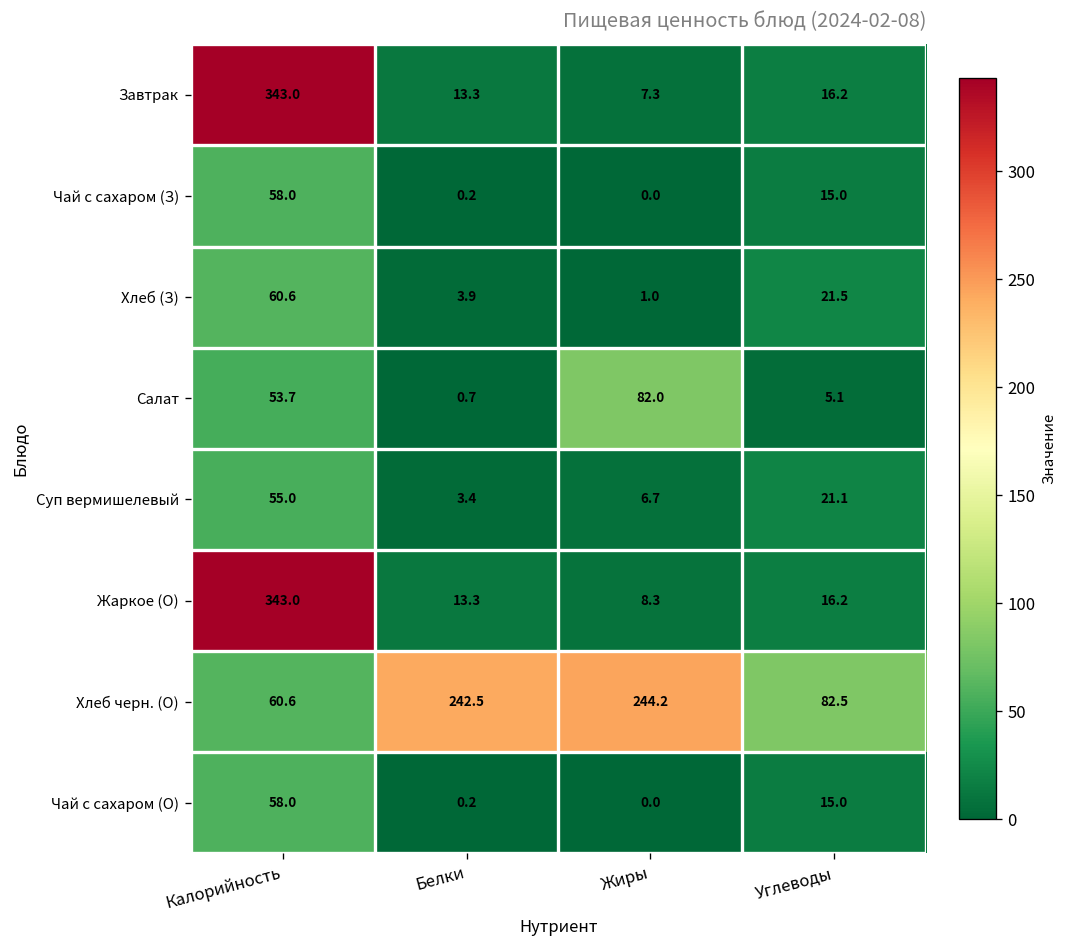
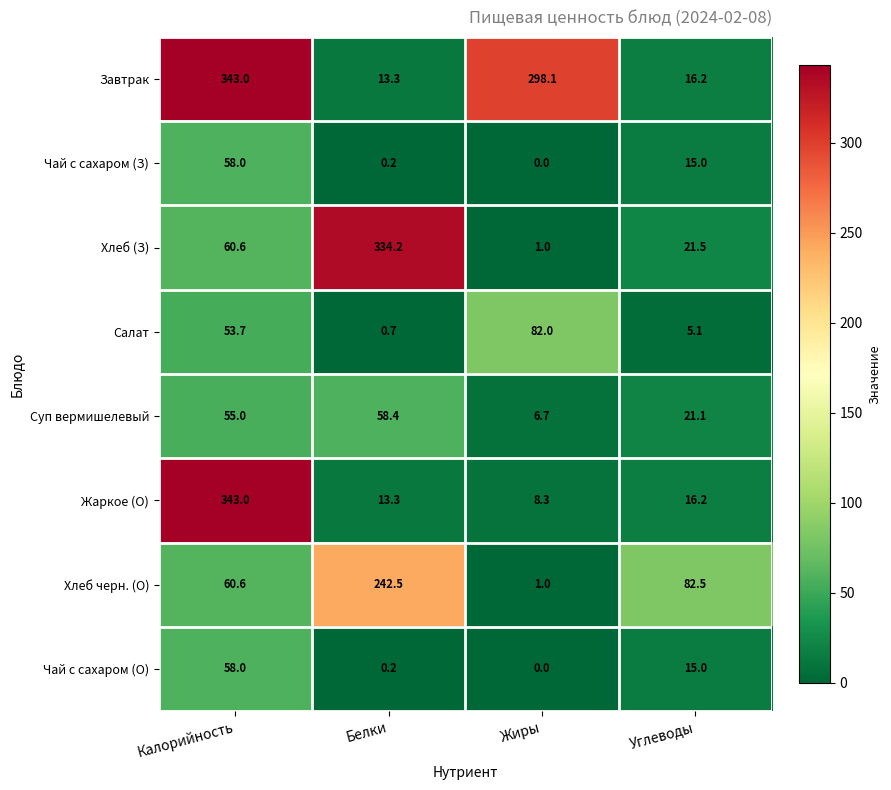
Завтрак, Жиры: 7.3 -> 298.1
Хлеб (З), Белки: 3.9 -> 334.2
Суп вермишелевый, Белки: 3.4 -> 58.4
Хлеб черн. (О), Жиры: 244.2 -> 1.0
